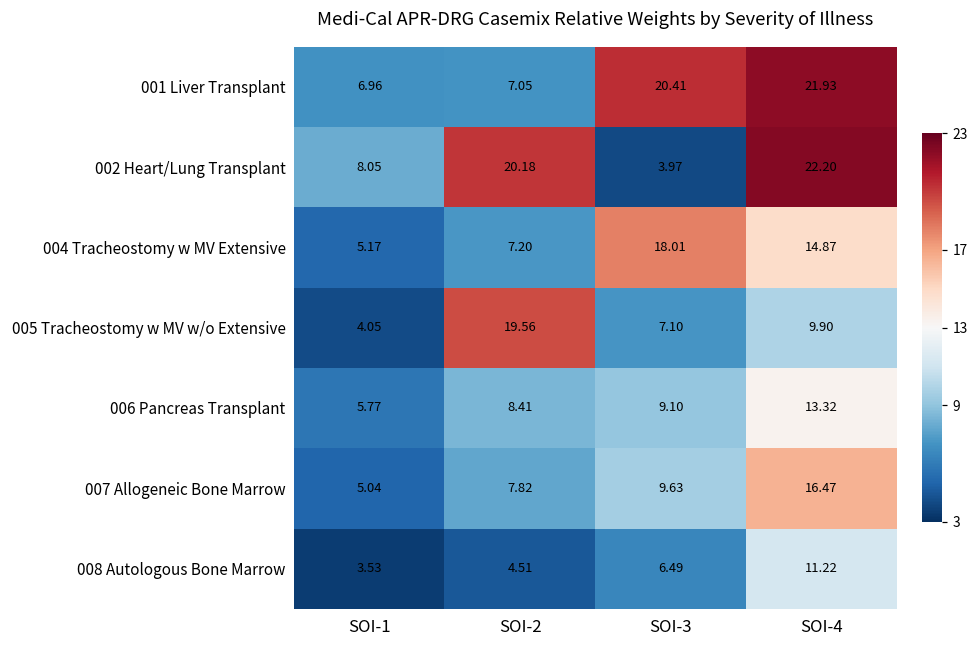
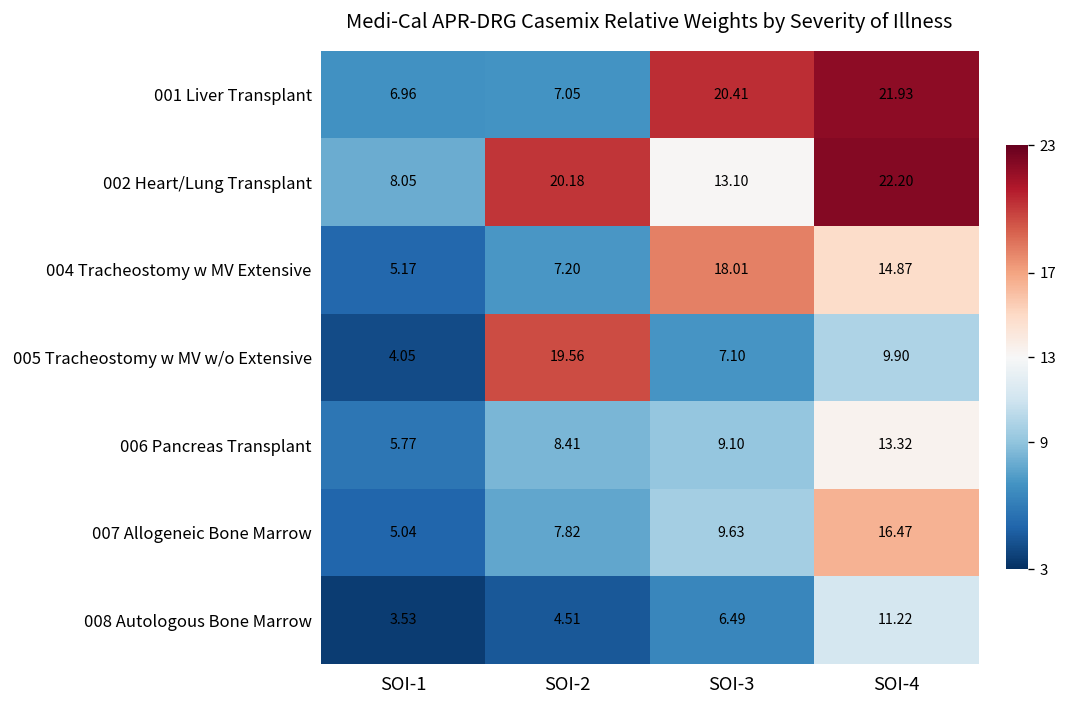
002 Heart/Lung Transplant, SOI-3: 3.97 -> 13.10
